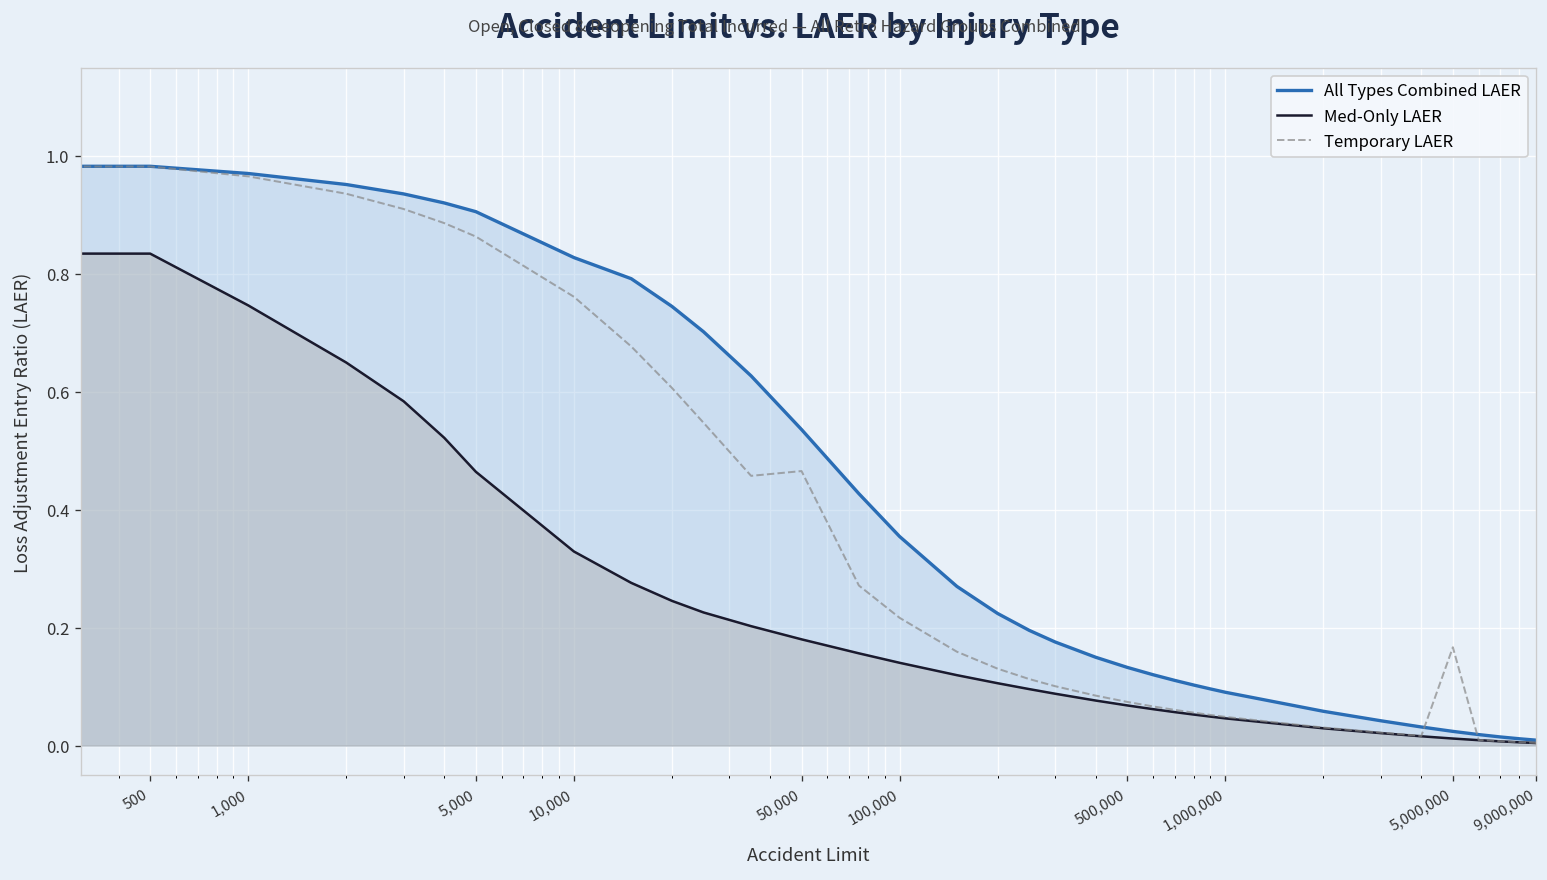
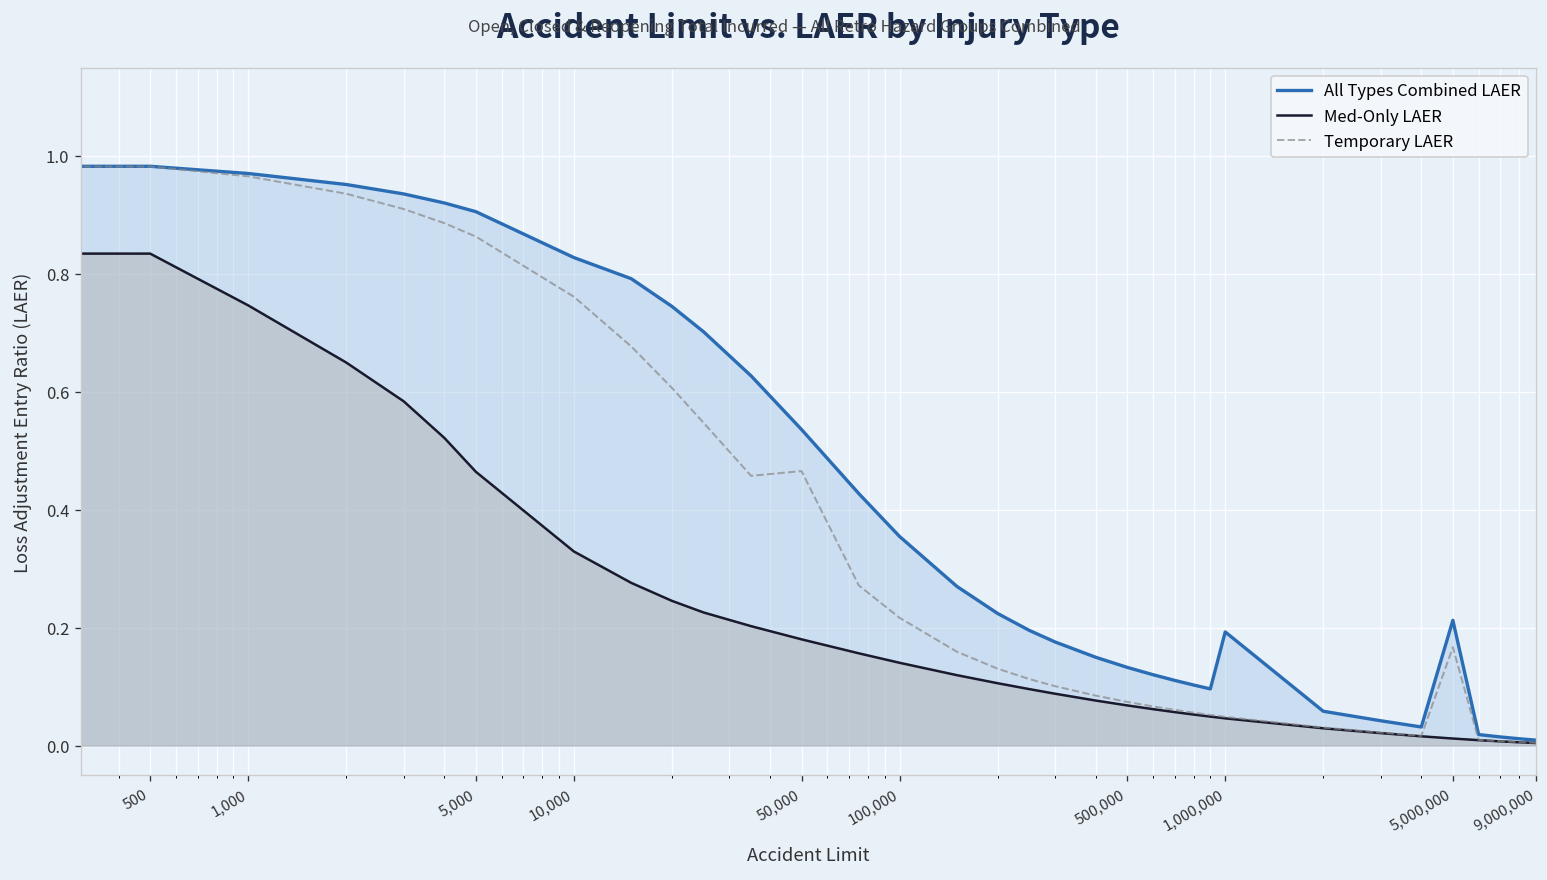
All Types Combined LAER, 1,000,000: 0.09 -> 0.19
All Types Combined LAER, 5,000,000: 0.02 -> 0.21
